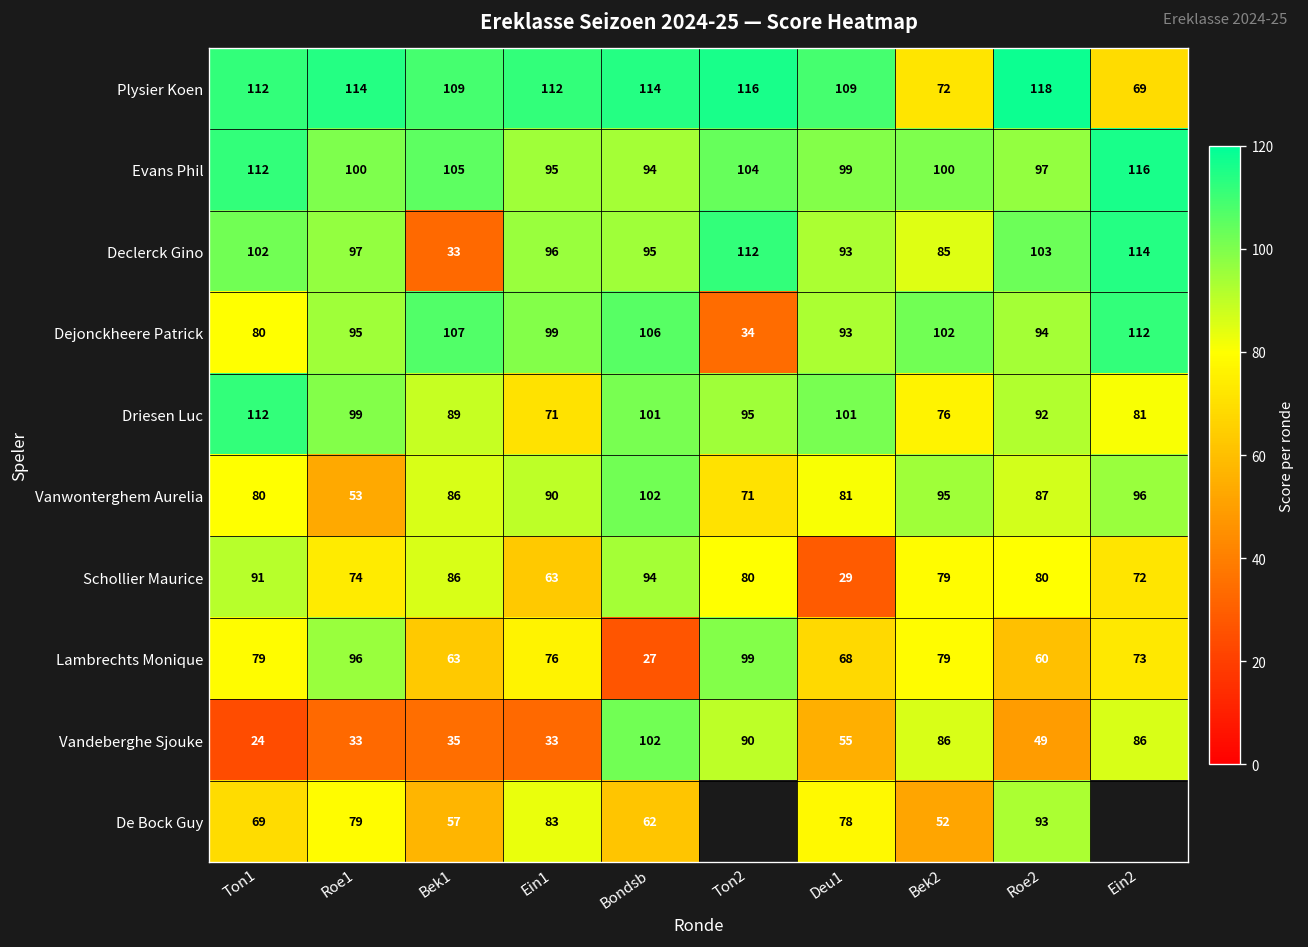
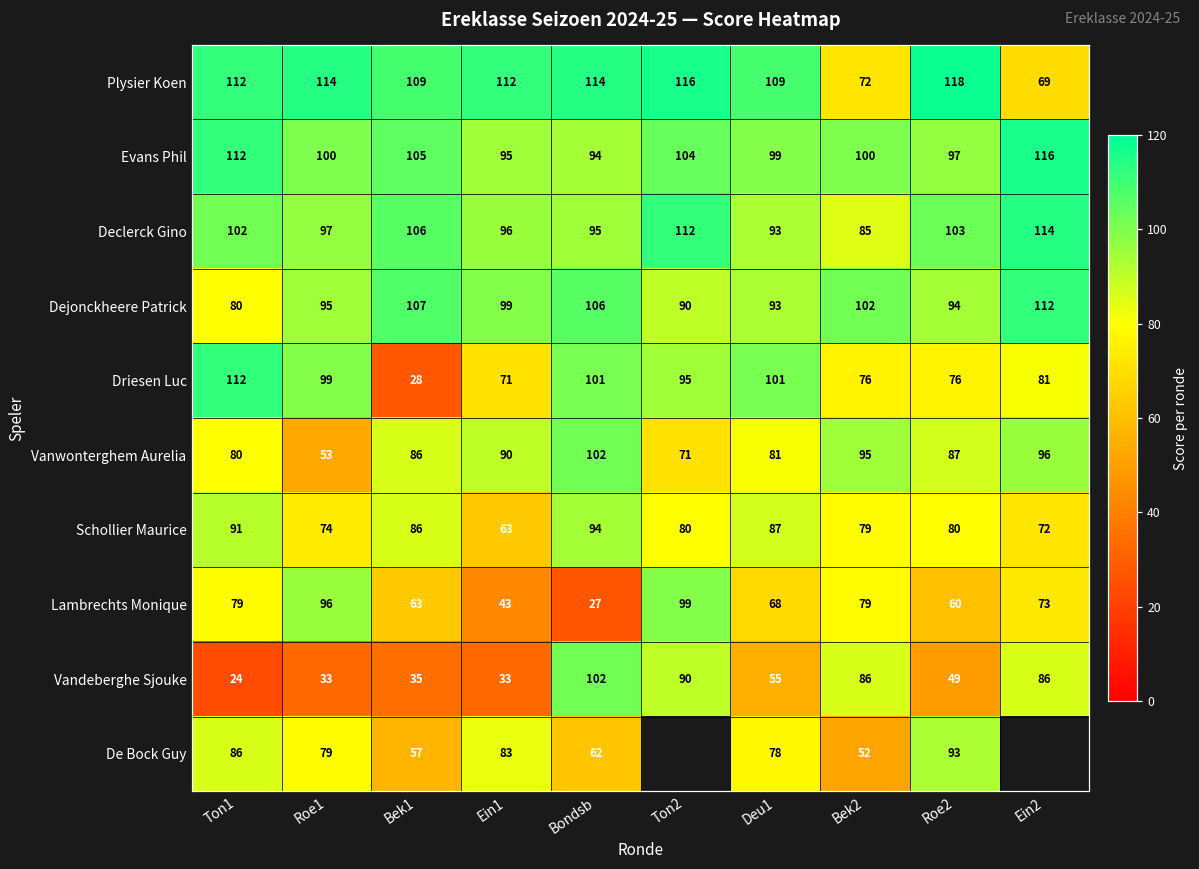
Declerck Gino, Bek1: 33 -> 106
Dejonckheere Patrick, Ton2: 34 -> 90
Driesen Luc, Bek1: 89 -> 28
Driesen Luc, Roe2: 92 -> 76
Schollier Maurice, Deu1: 29 -> 87
Lambrechts Monique, Ein1: 76 -> 43
De Bock Guy, Ton1: 69 -> 86
